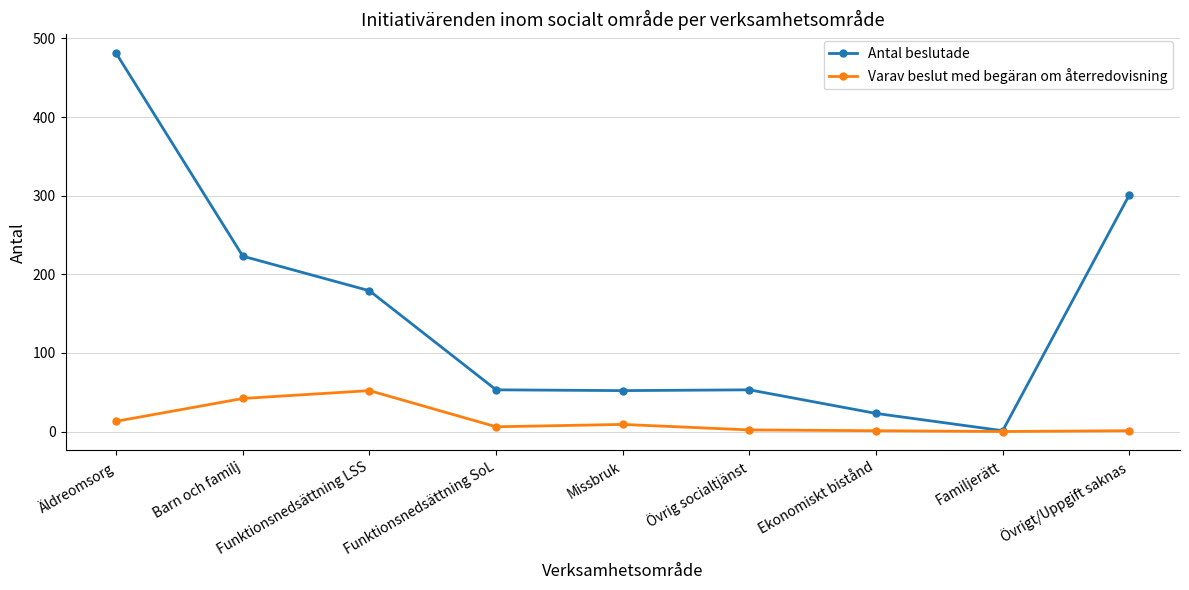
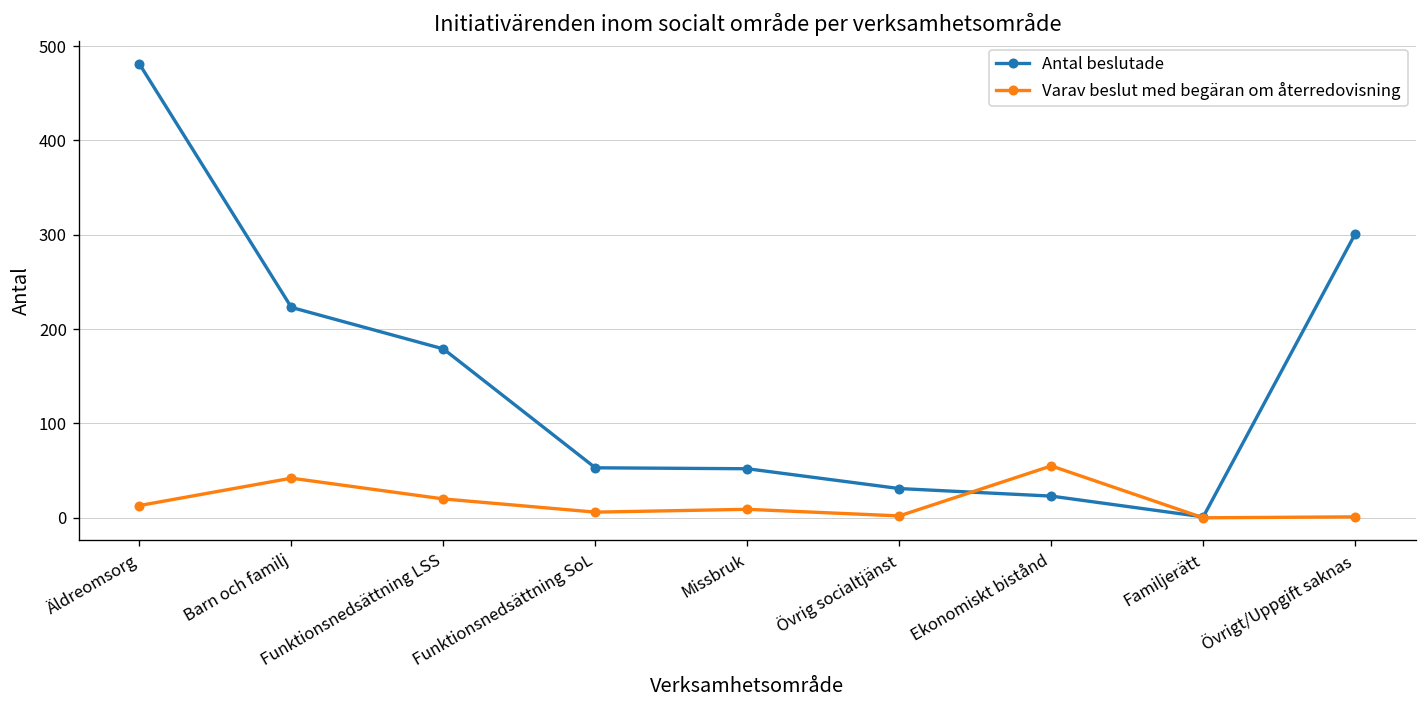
Varav beslut med begäran om återredovisning, Funktionsnedsättning LSS: 50 -> 20
Antal beslutade, Övrig socialtjänst: 50 -> 30
Varav beslut med begäran om återredovisning, Ekonomiskt bistånd: 0 -> 60
